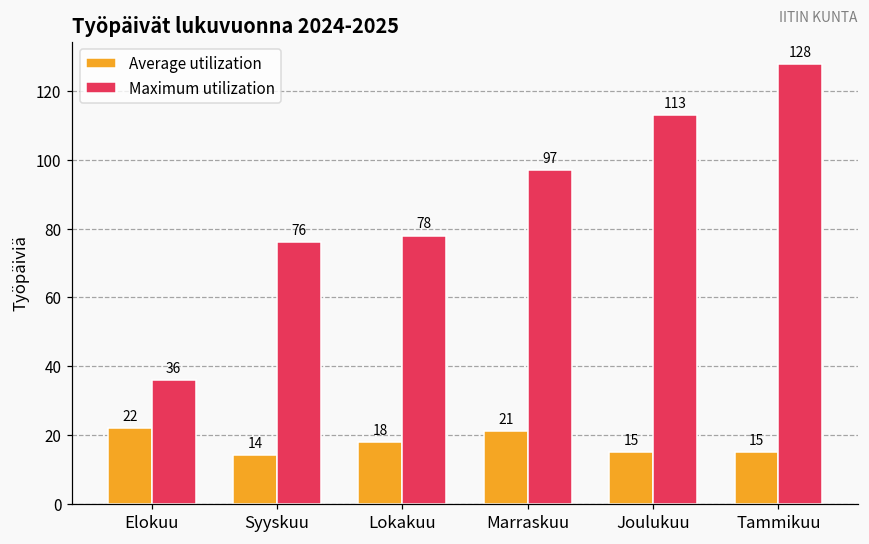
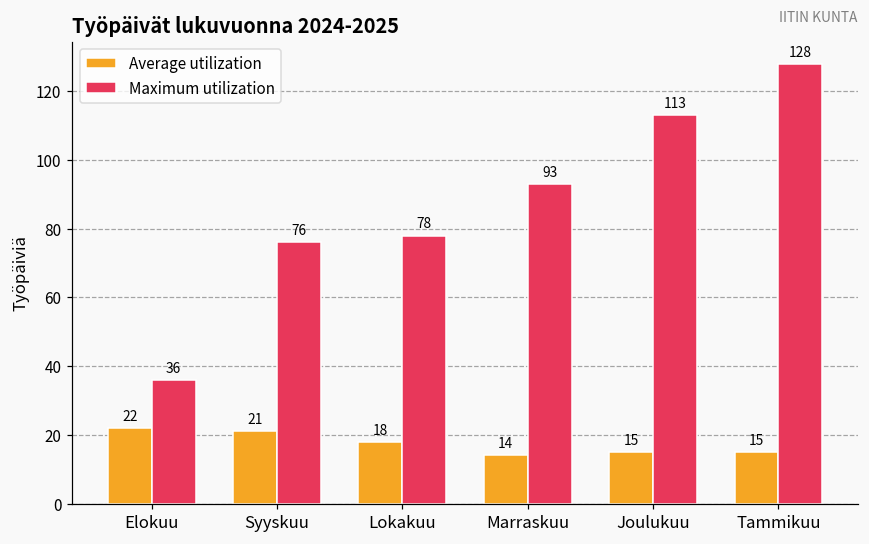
Average utilization, Syyskuu: 14 -> 21
Average utilization, Marraskuu: 21 -> 14
Maximum utilization, Marraskuu: 97 -> 93
